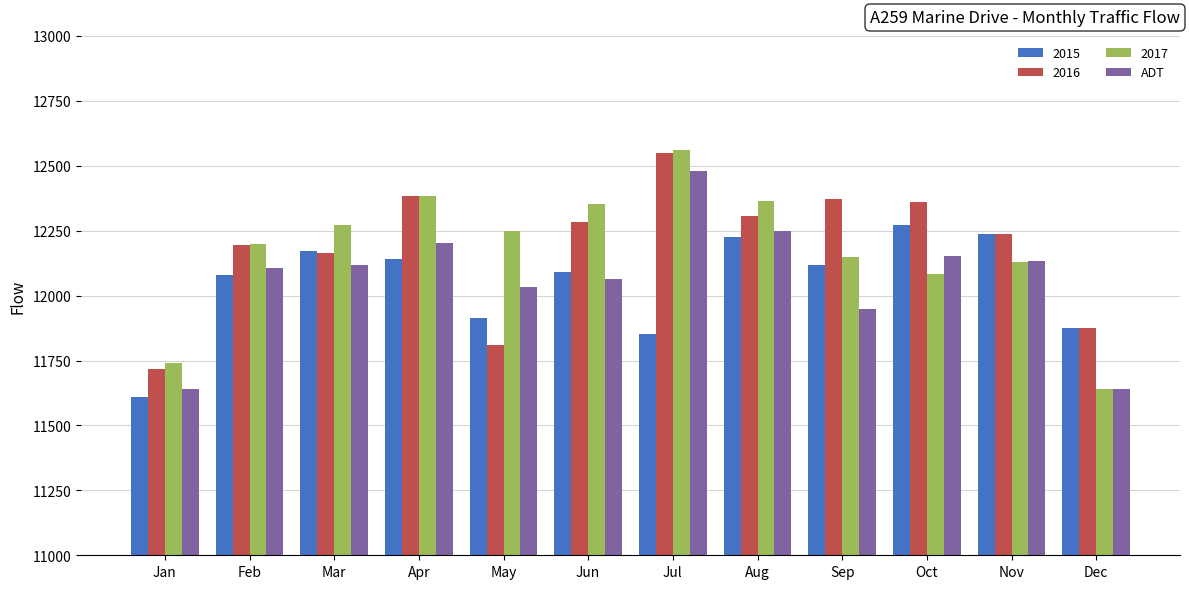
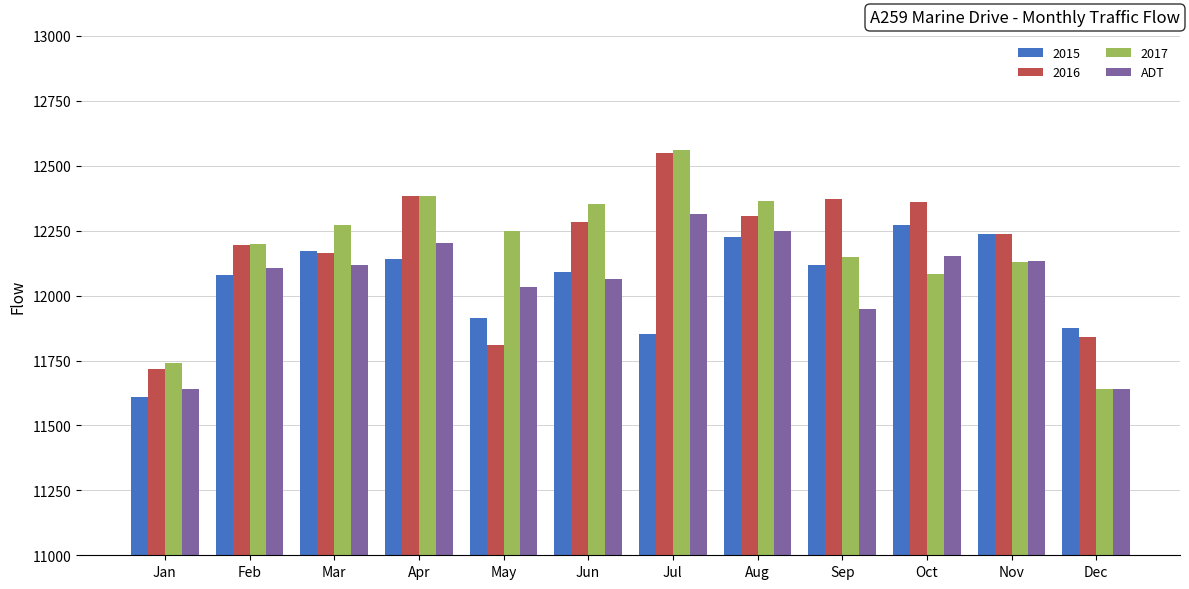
ADT, Jul: 12480 -> 12320
2016, Dec: 11870 -> 11840
